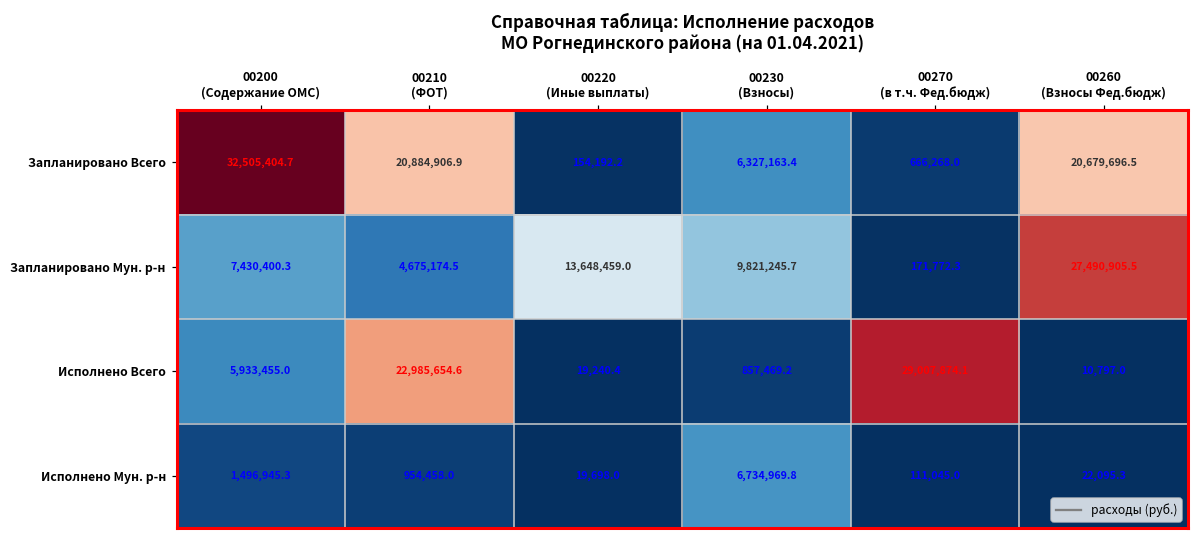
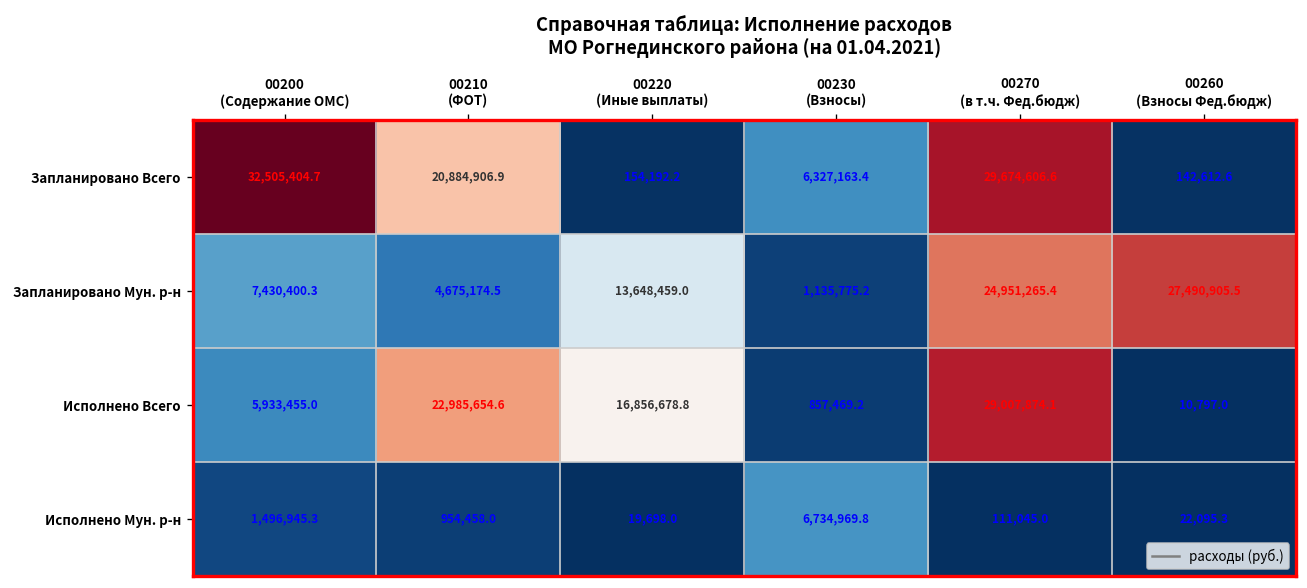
Запланировано Всего, 00270 (в т.ч. Фед.бюдж): 666,268.0 -> 29,674,606.6
Запланировано Всего, 00260 (Взносы Фед.бюдж): 20,679,696.5 -> 142,612.6
Запланировано Мун. р-н, 00230 (Взносы): 9,821,245.7 -> 1,135,775.2
Запланировано Мун. р-н, 00270 (в т.ч. Фед.бюдж): 171,772.3 -> 24,951,265.4
Исполнено Всего, 00220 (Иные выплаты): 19,240.4 -> 16,856,678.8
